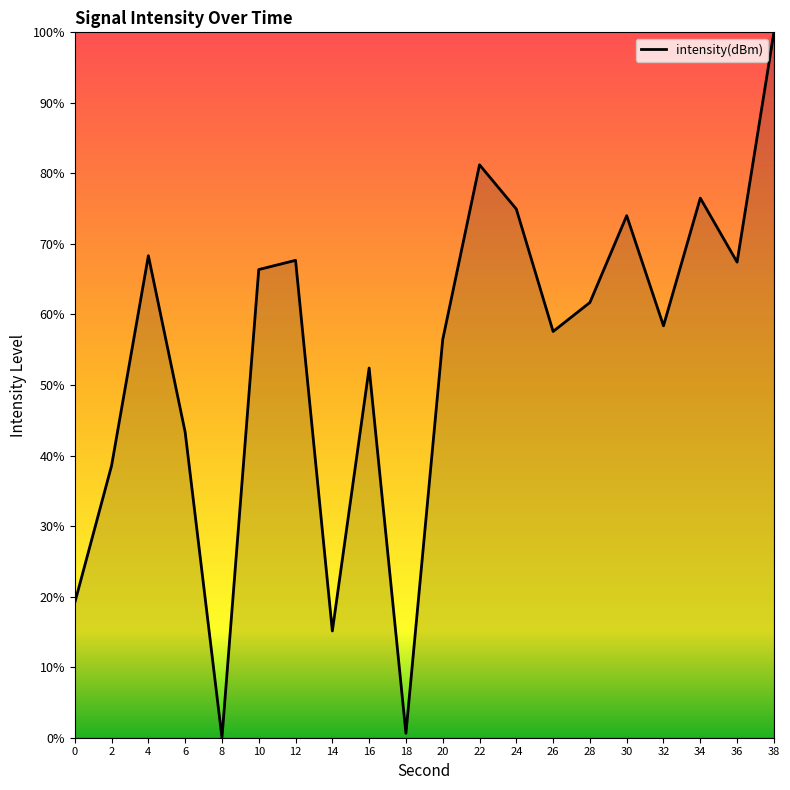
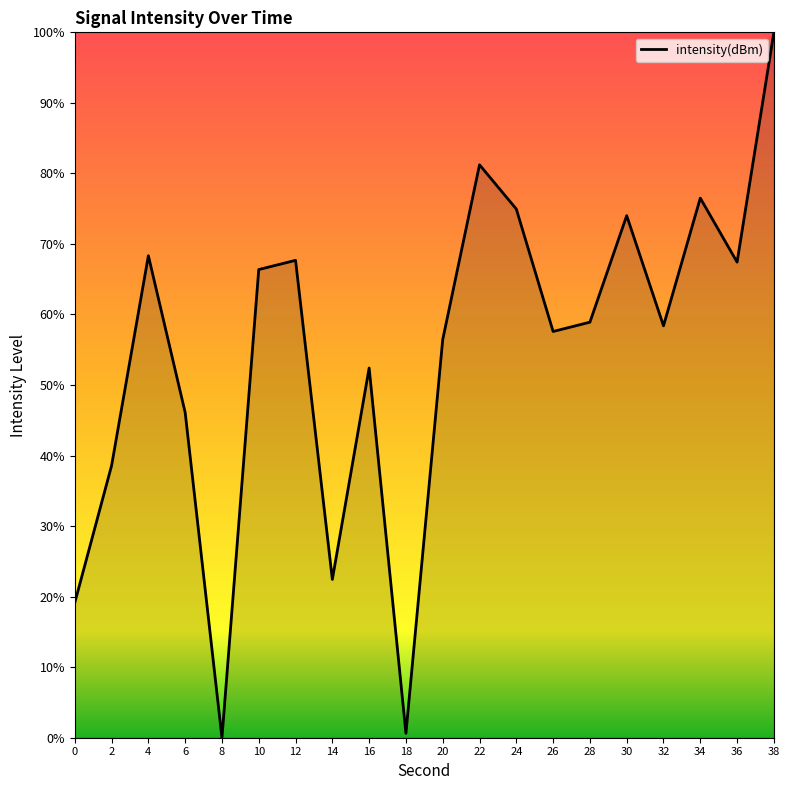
6: 43% -> 46%
14: 15% -> 22%
28: 62% -> 59%
